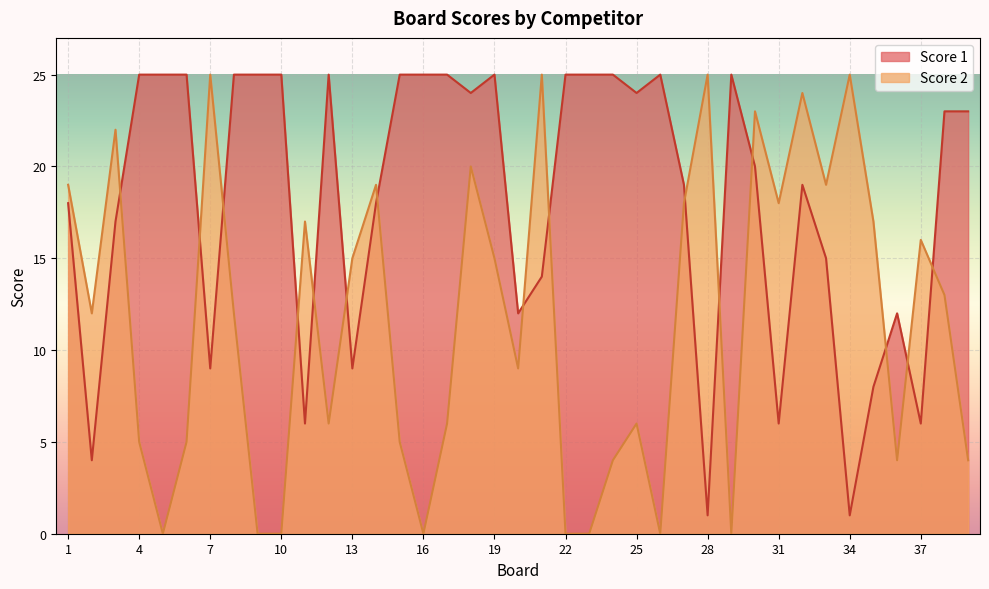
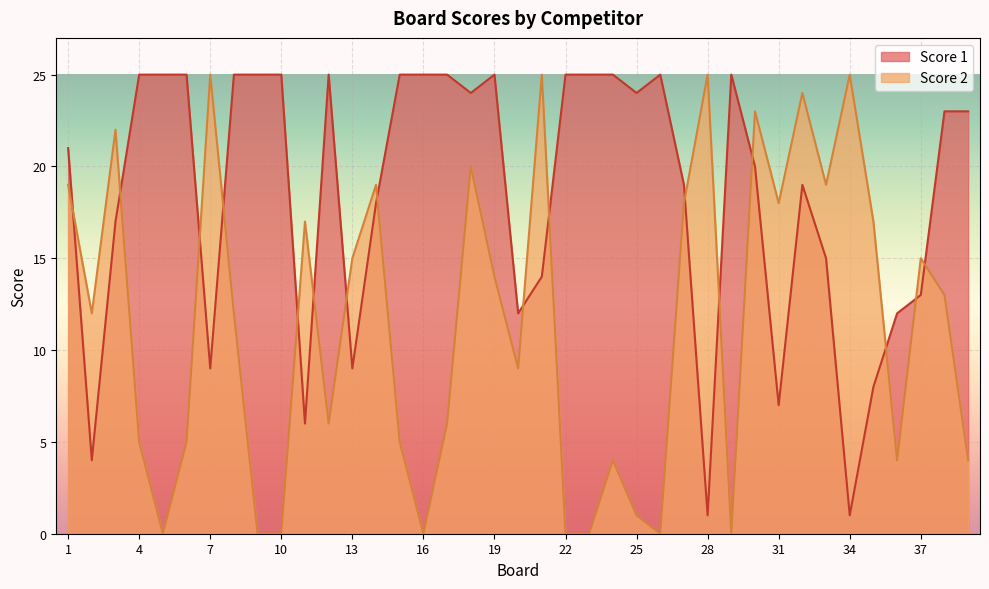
Score 1, 1: 18 -> 21
Score 2, 19: 15 -> 14
Score 2, 25: 6 -> 1
Score 1, 31: 6 -> 7
Score 1, 37: 6 -> 13
Score 2, 37: 16 -> 15
